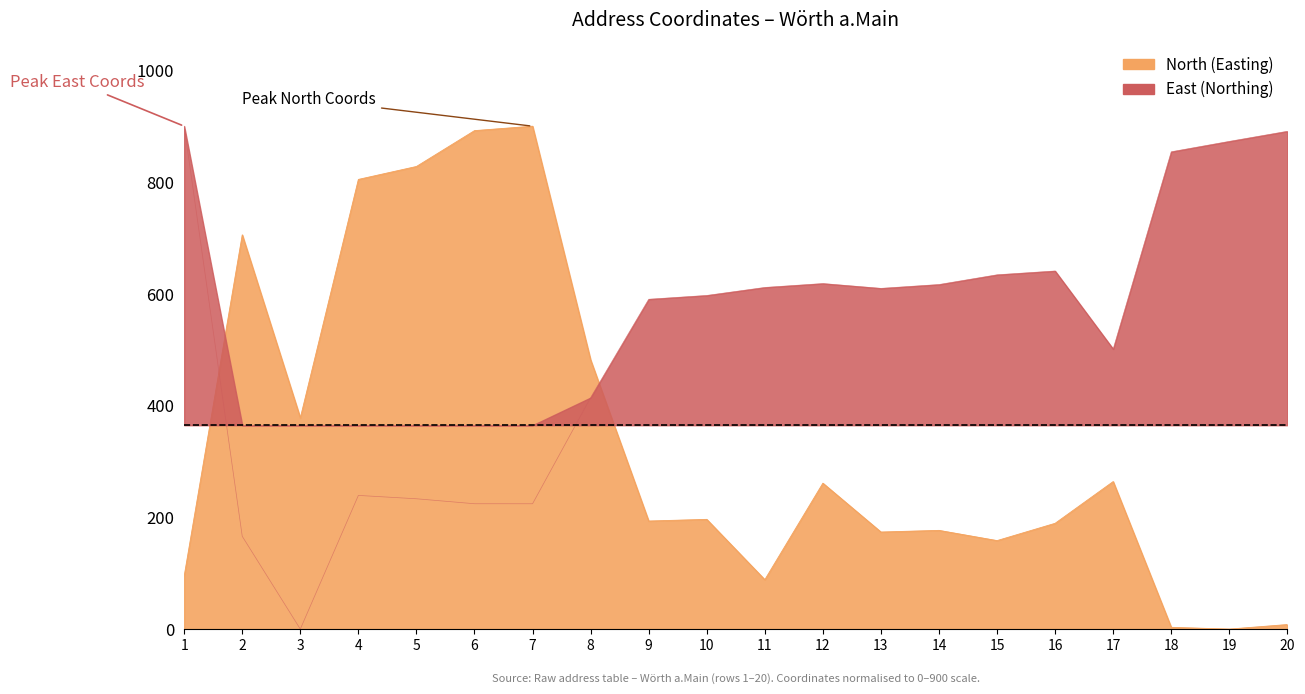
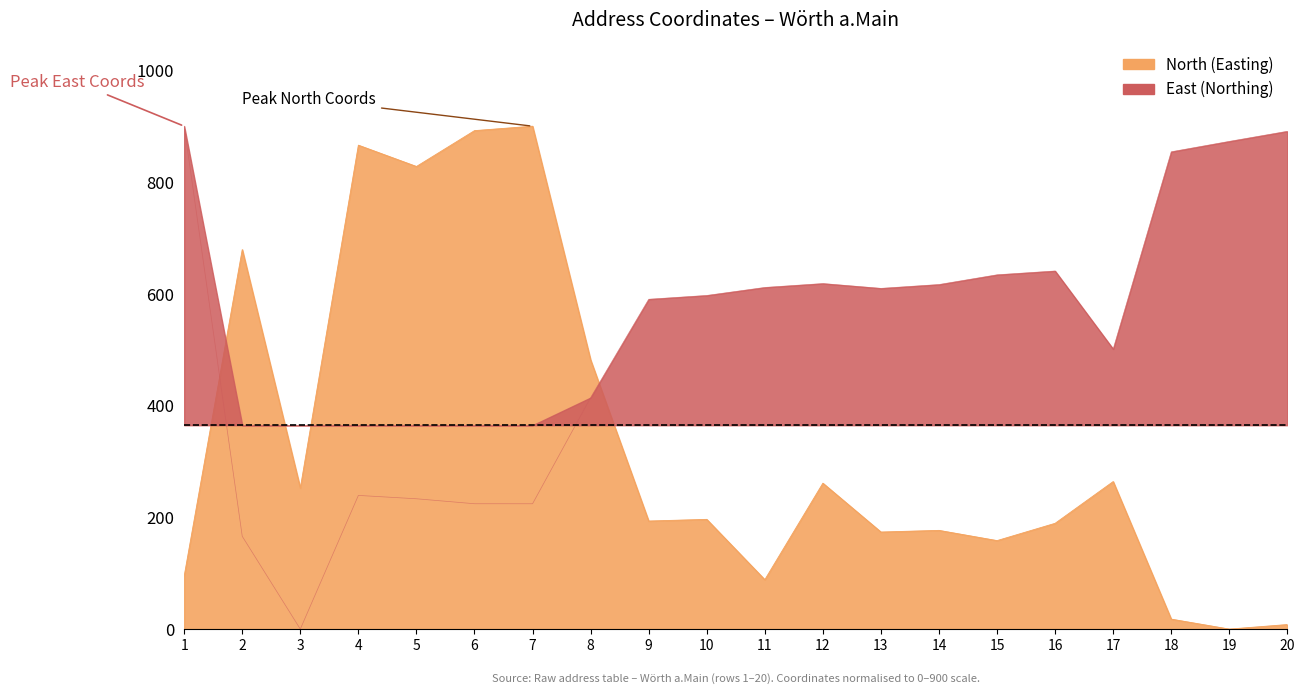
North (Easting), 2: 710 -> 680
North (Easting), 3: 380 -> 250
North (Easting), 4: 800 -> 870
North (Easting), 18: 0 -> 20
